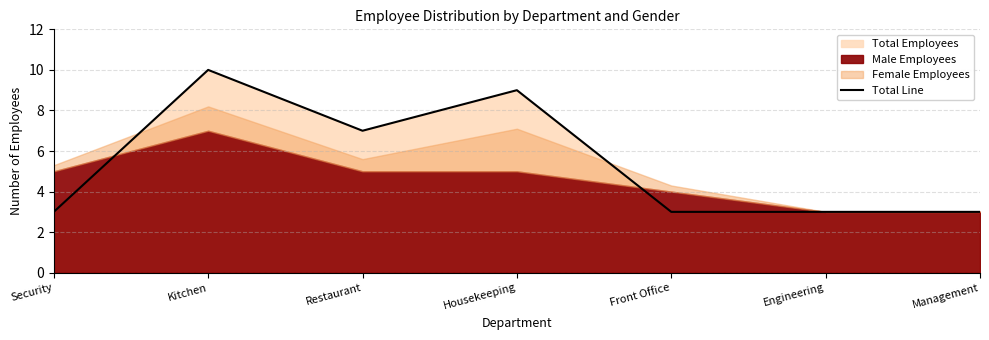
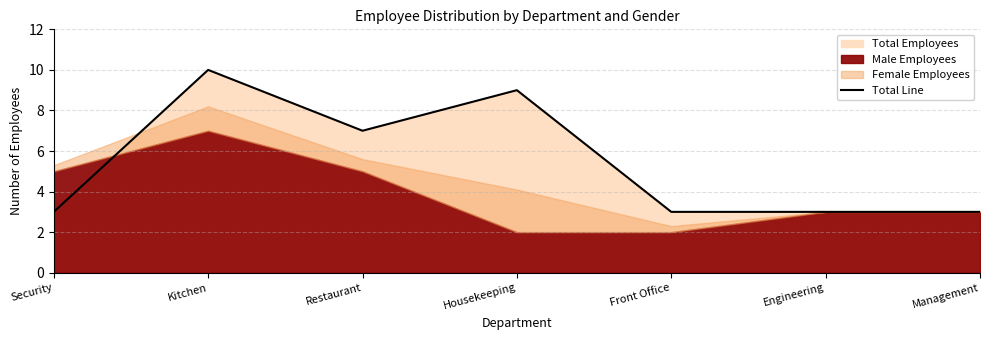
Male Employees, Housekeeping: 5 -> 2
Male Employees, Front Office: 4 -> 2
